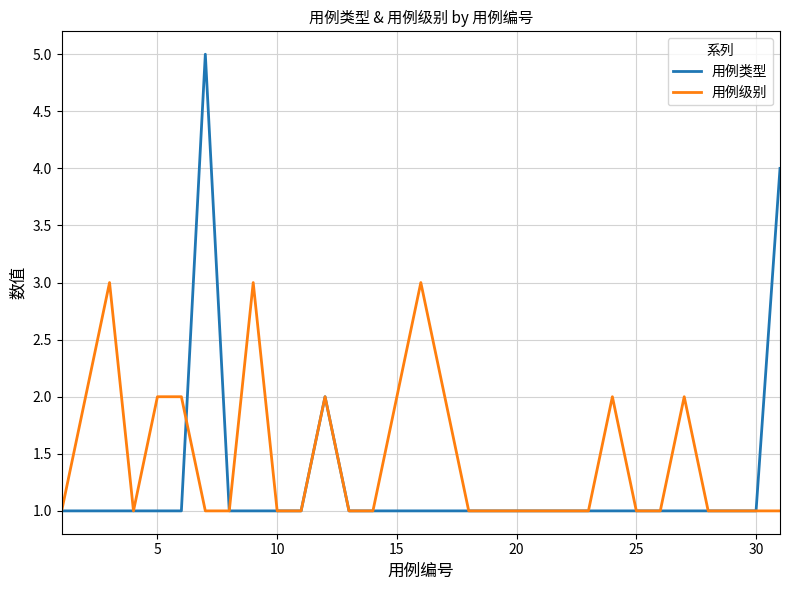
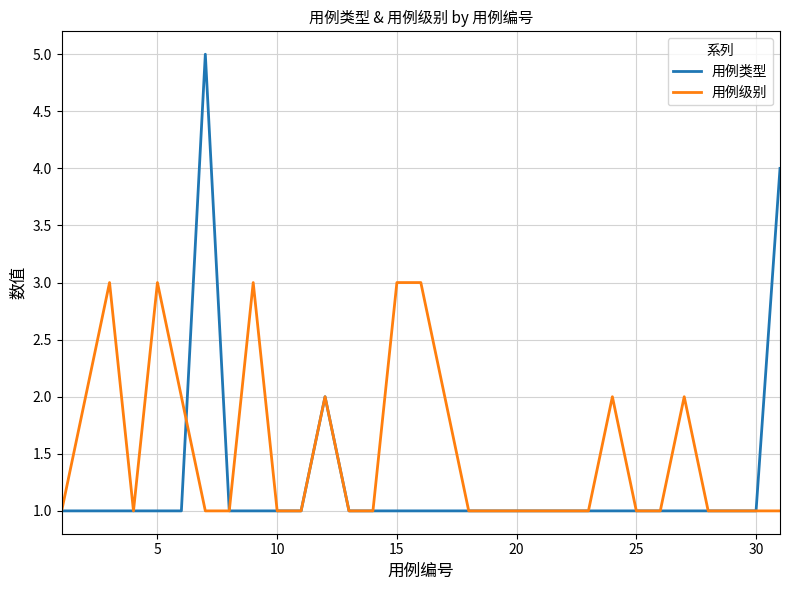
用例级别, 5: 2 -> 3
用例级别, 15: 2 -> 3
